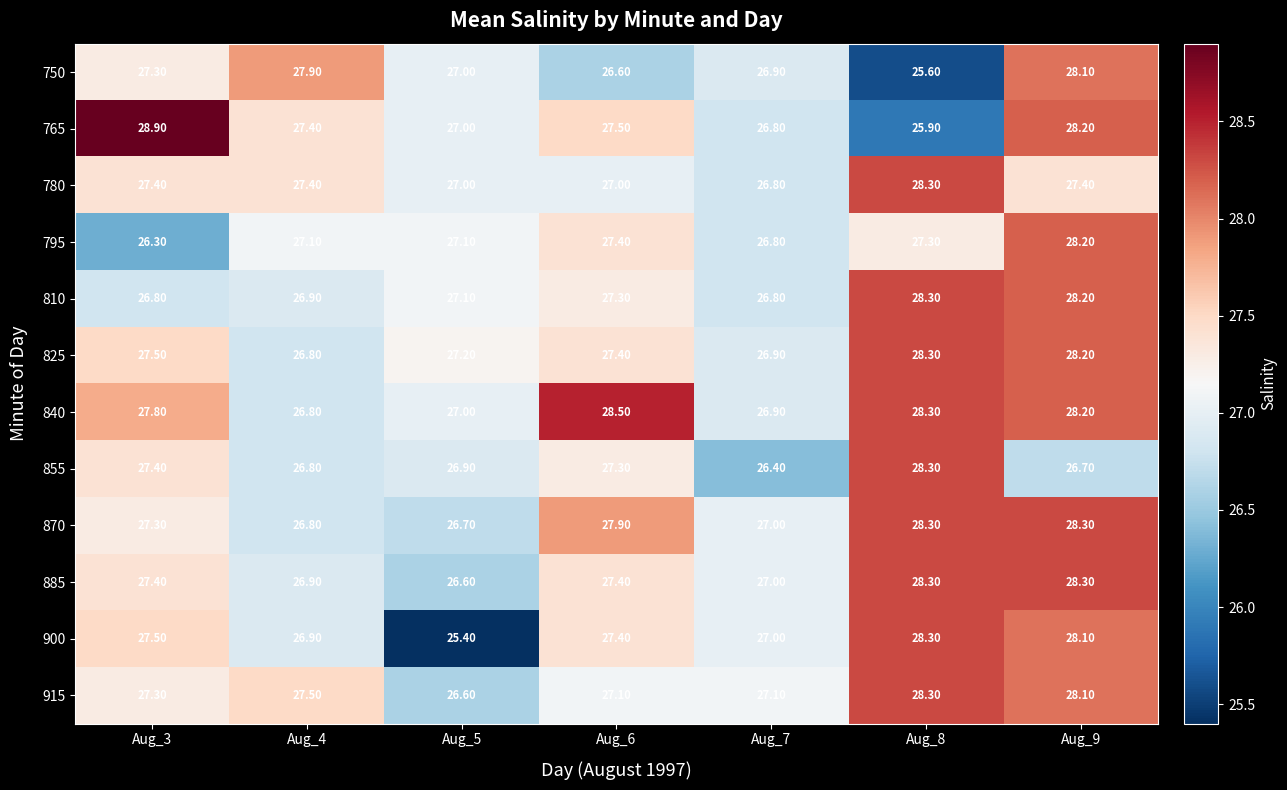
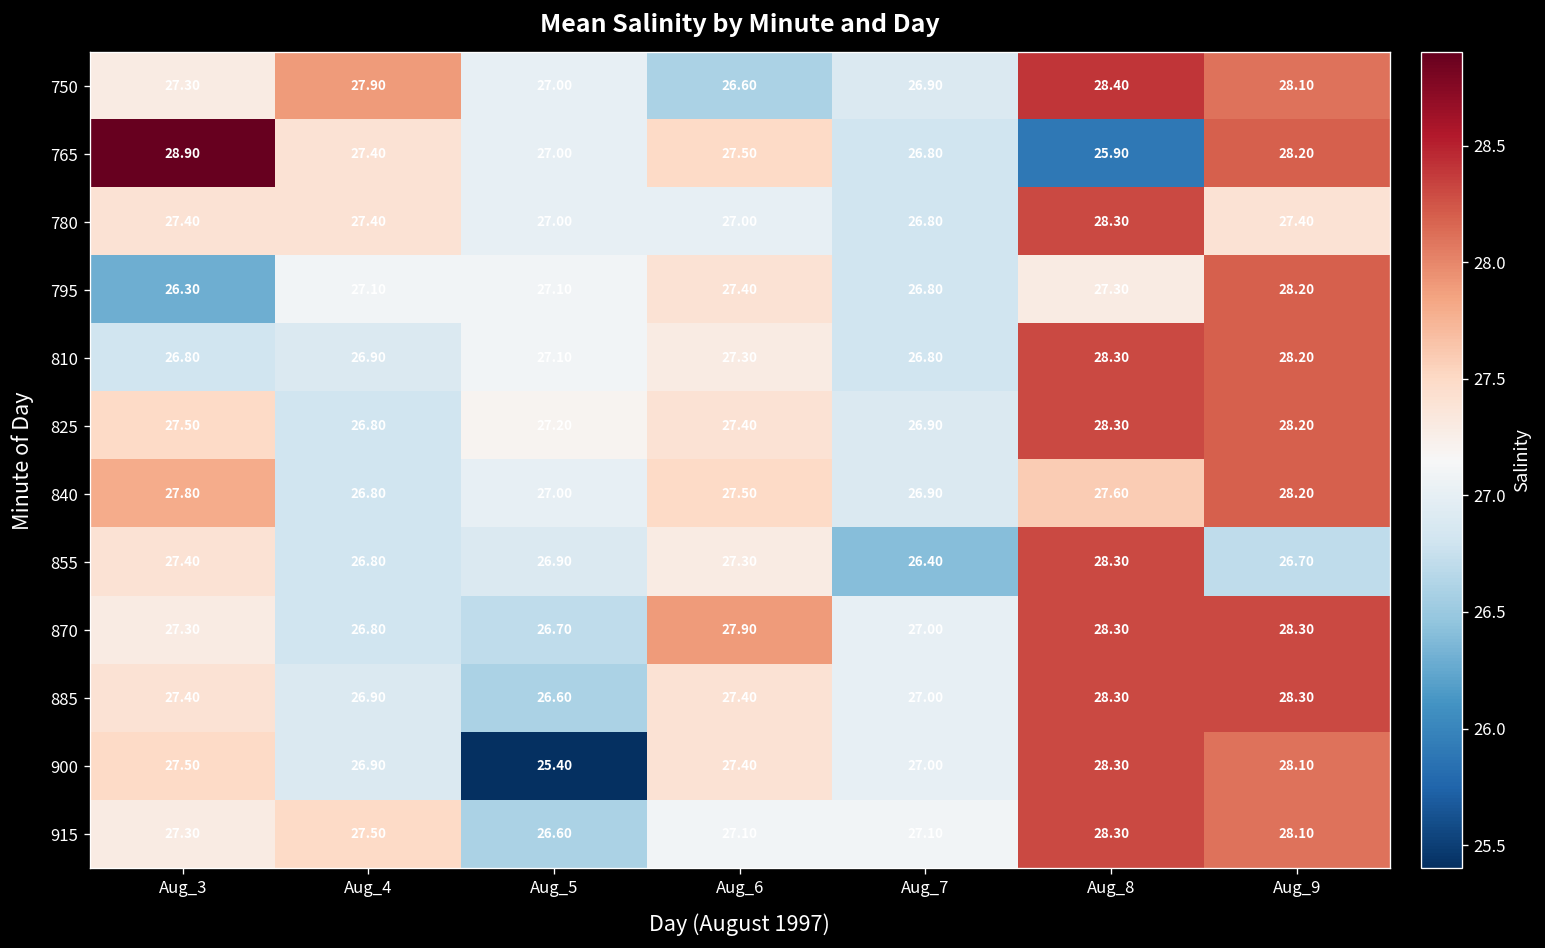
750, Aug_8: 25.60 -> 28.40
840, Aug_6: 28.50 -> 27.50
840, Aug_8: 28.30 -> 27.60
